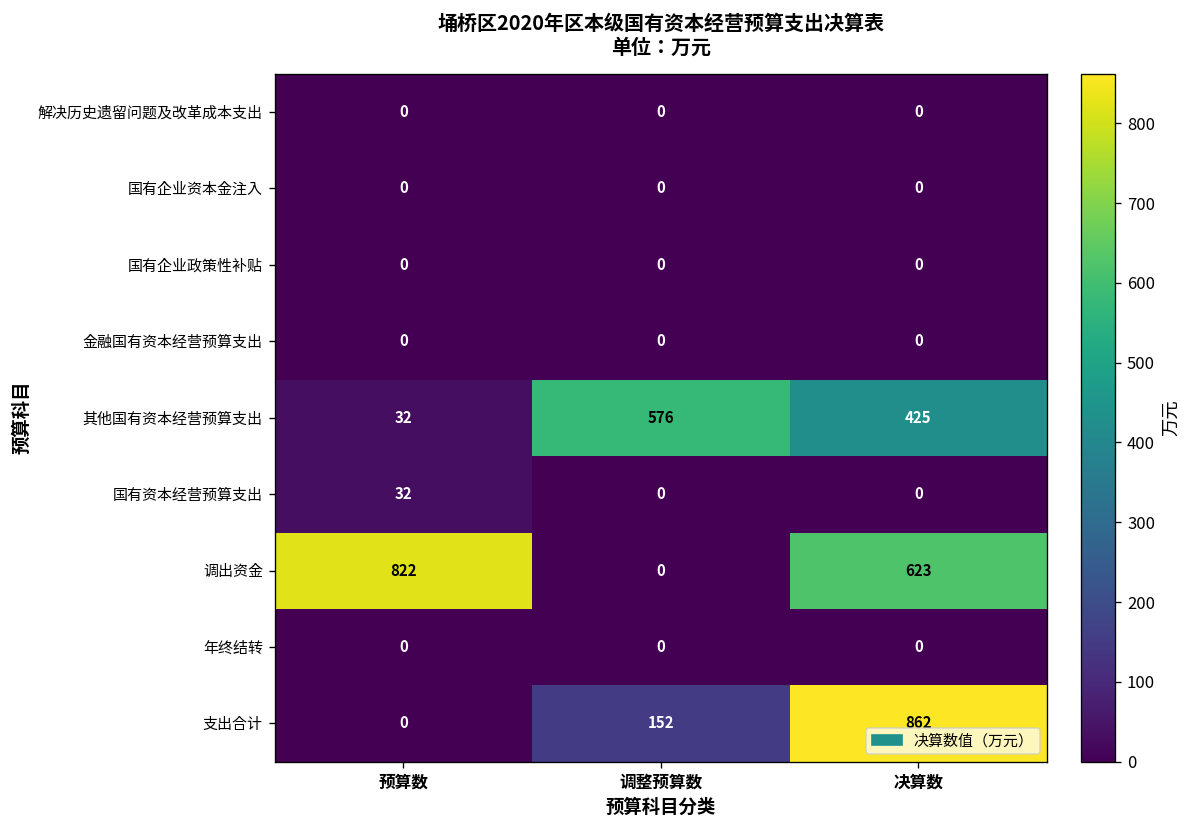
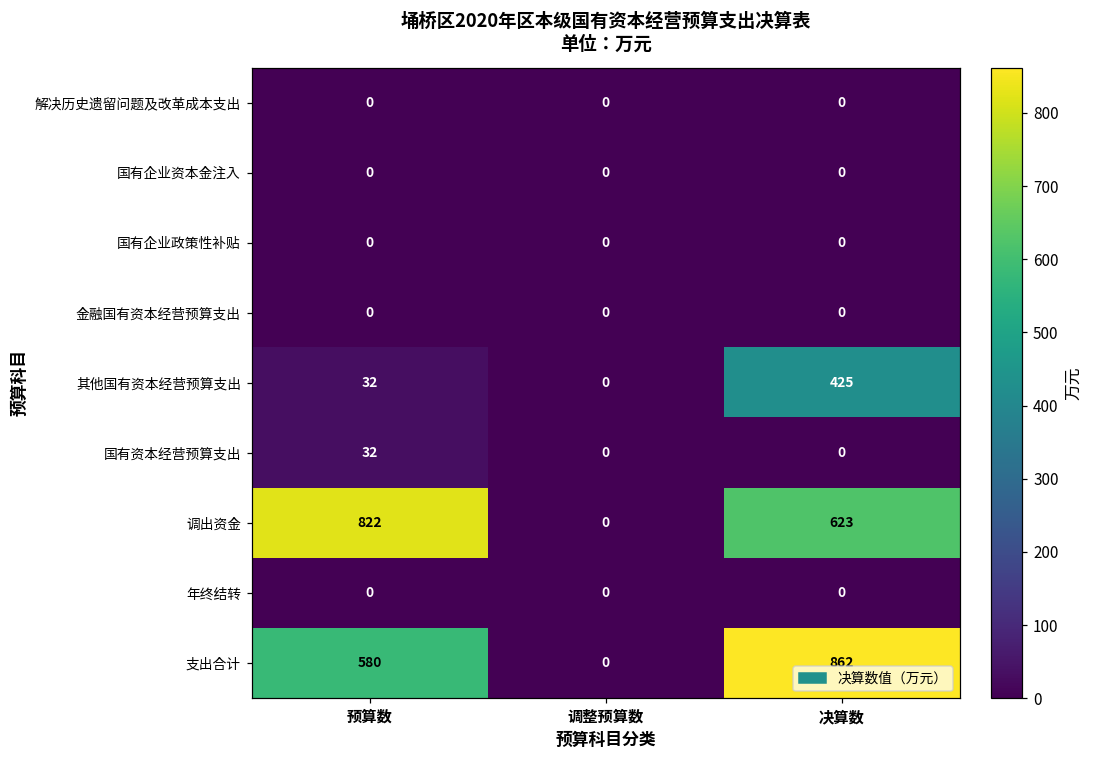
其他国有资本经营预算支出, 调整预算数: 576 -> 0
支出合计, 预算数: 0 -> 580
支出合计, 调整预算数: 152 -> 0
